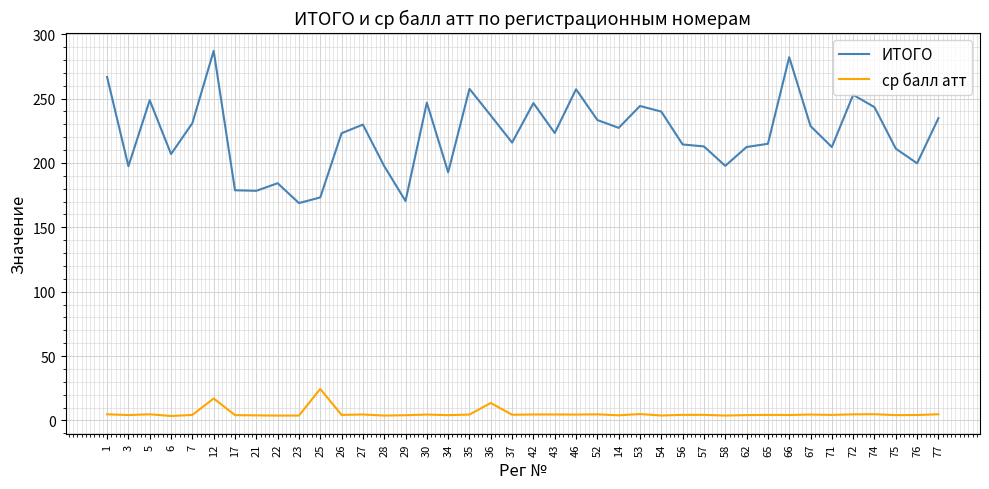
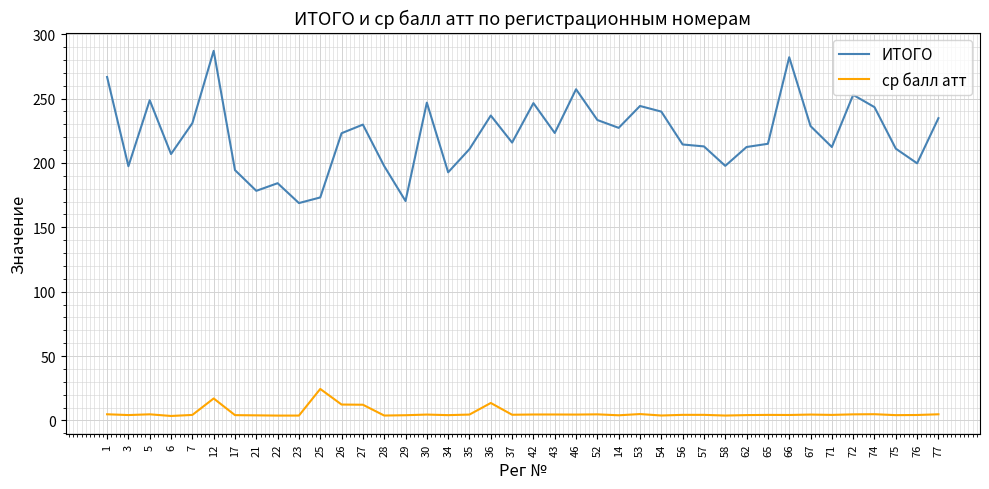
ИТОГО, 17: 179 -> 194
ср балл атт, 26: 4 -> 12
ср балл атт, 27: 5 -> 12
ИТОГО, 35: 258 -> 211
